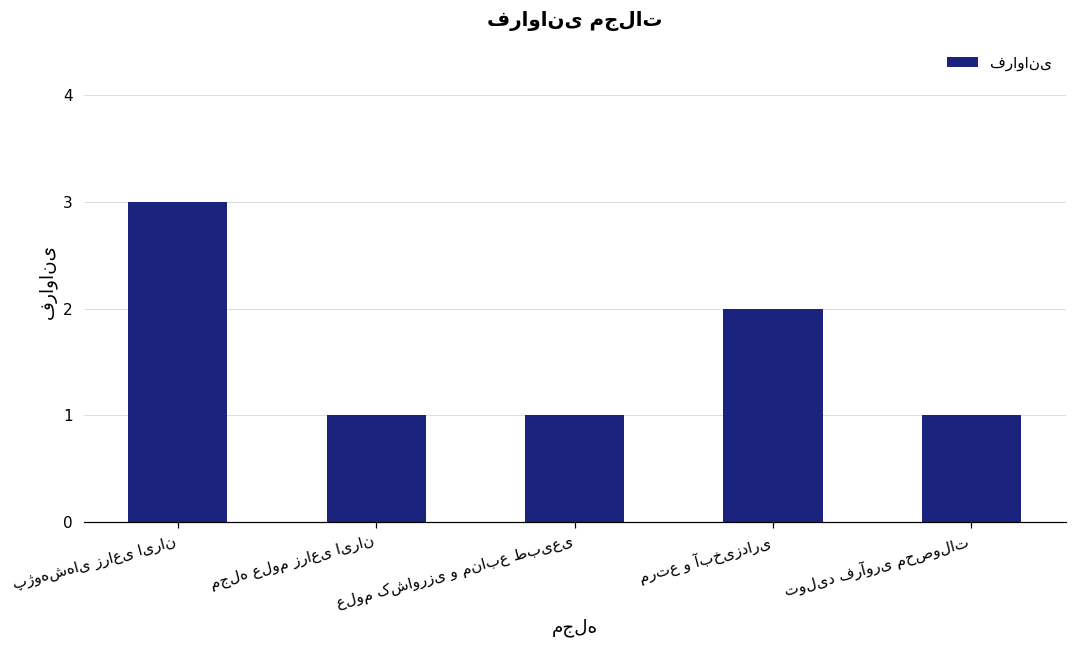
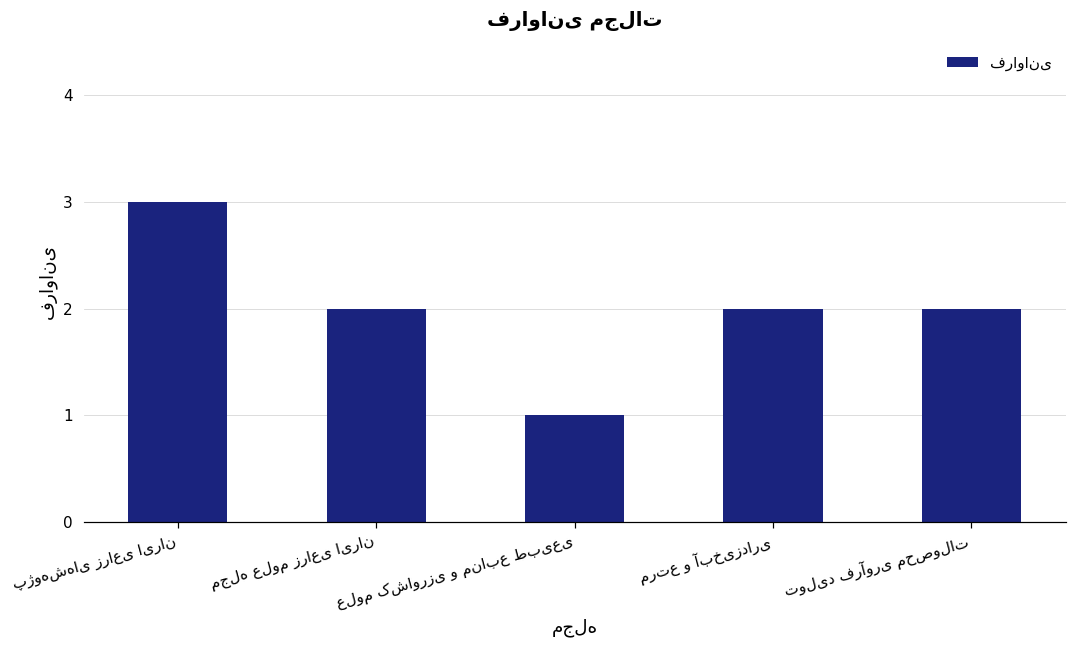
مجله علوم زراعی ایران: 1 -> 2
تولید فرآوری محصولات: 1 -> 2
